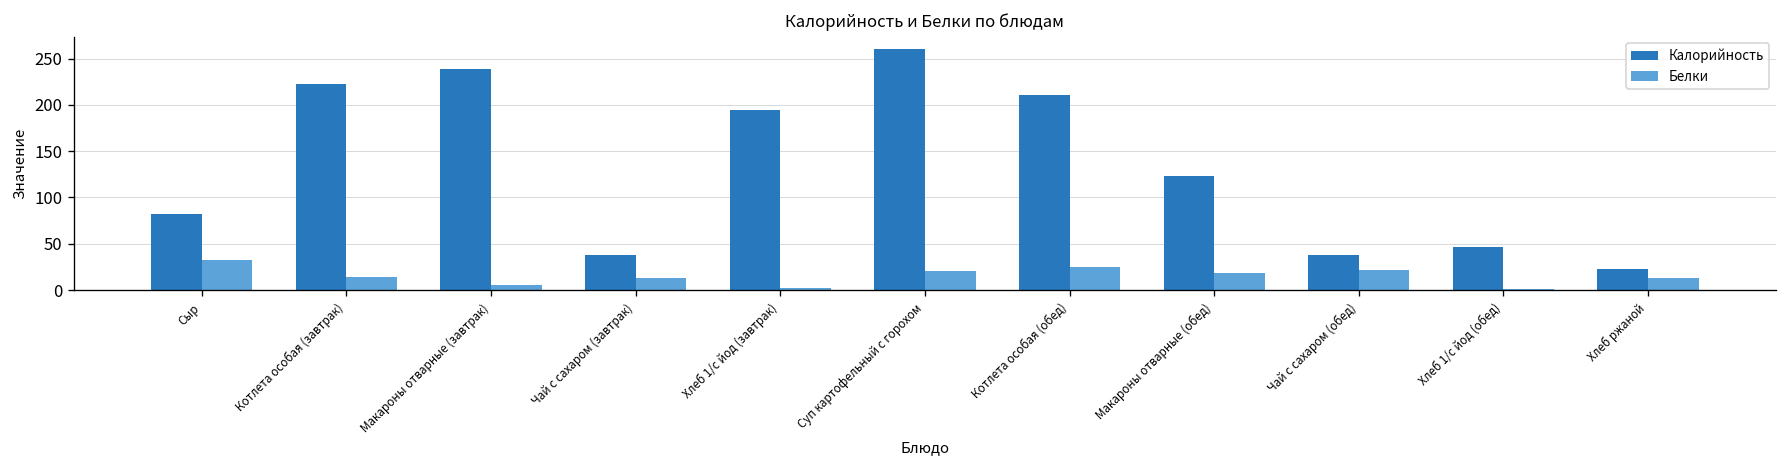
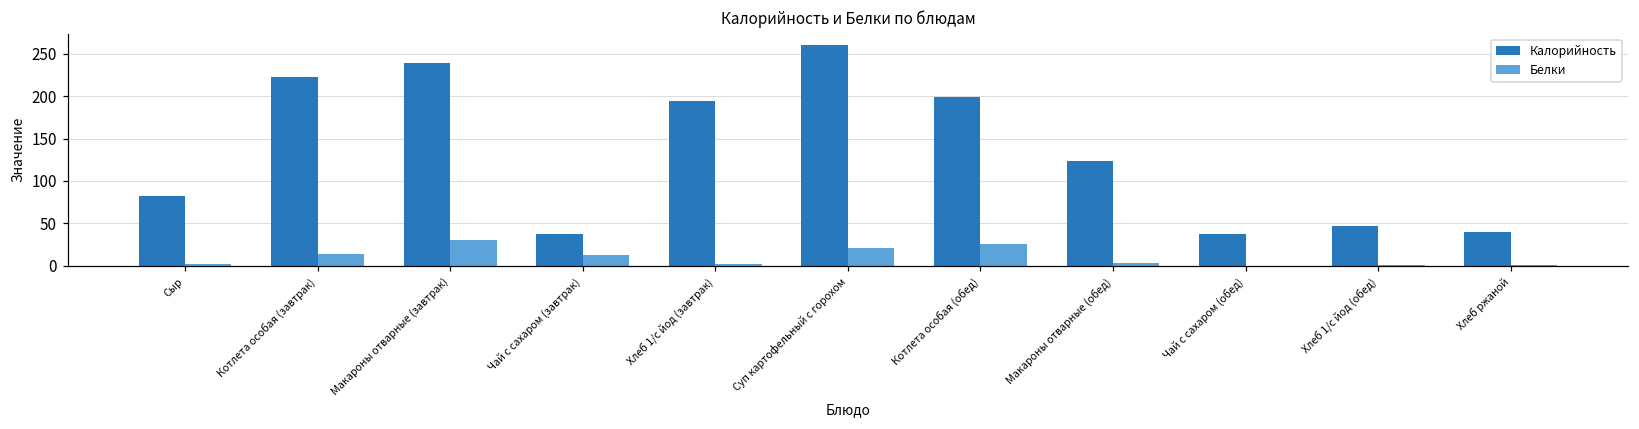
Белки, Сыр: 30 -> 0
Белки, Макароны отварные (завтрак): 10 -> 30
Калорийность, Котлета особая (обед): 210 -> 200
Белки, Макароны отварные (обед): 20 -> 0
Белки, Чай с сахаром (обед): 20 -> 0
Калорийность, Хлеб ржаной: 20 -> 40
Белки, Хлеб ржаной: 10 -> 0
